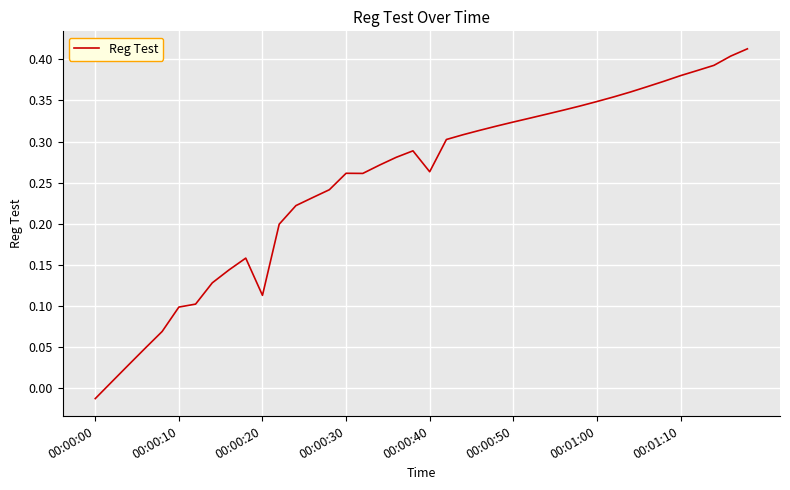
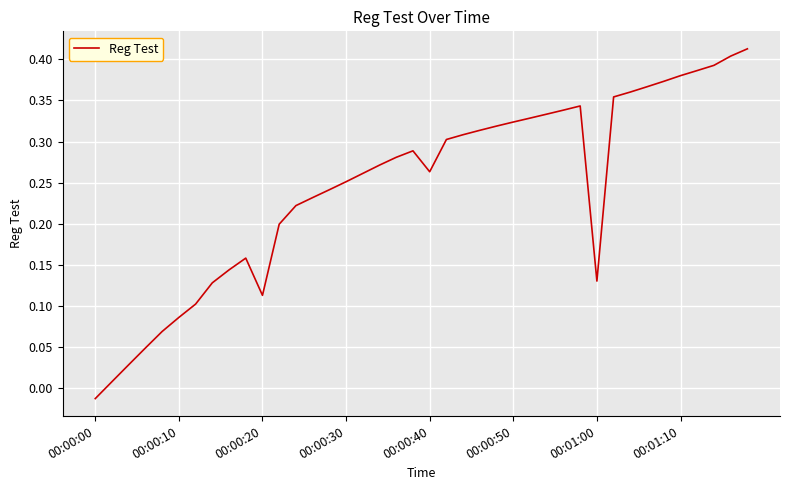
00:00:10: 0.10 -> 0.09
00:00:30: 0.26 -> 0.25
00:01:00: 0.35 -> 0.13
